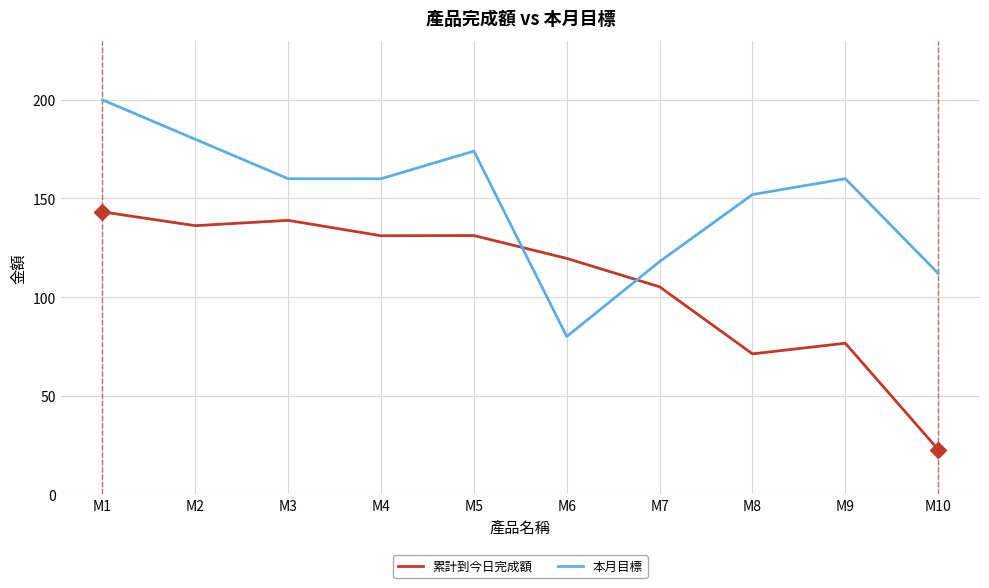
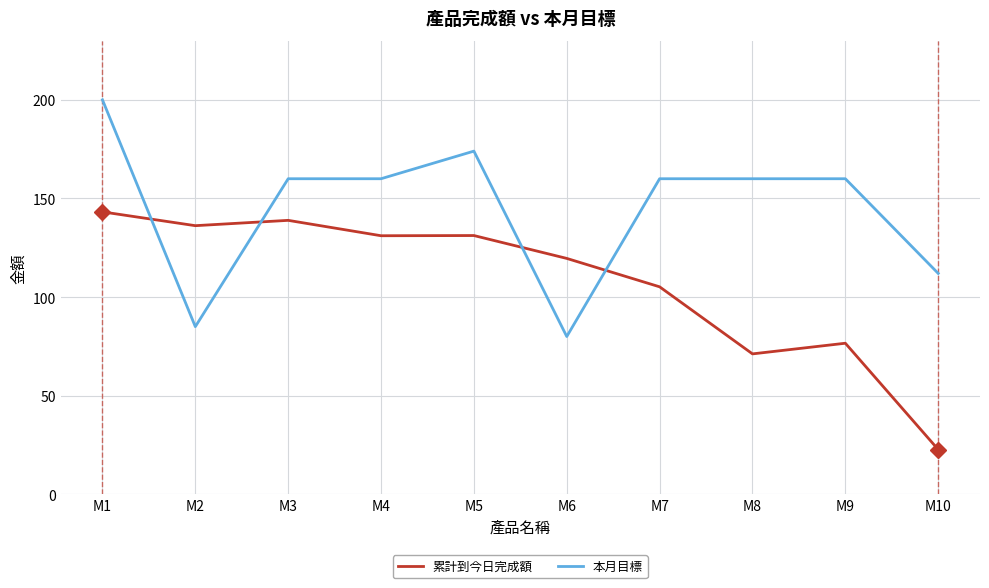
本月目標, M2: 180 -> 85
本月目標, M7: 118 -> 160
本月目標, M8: 152 -> 160
